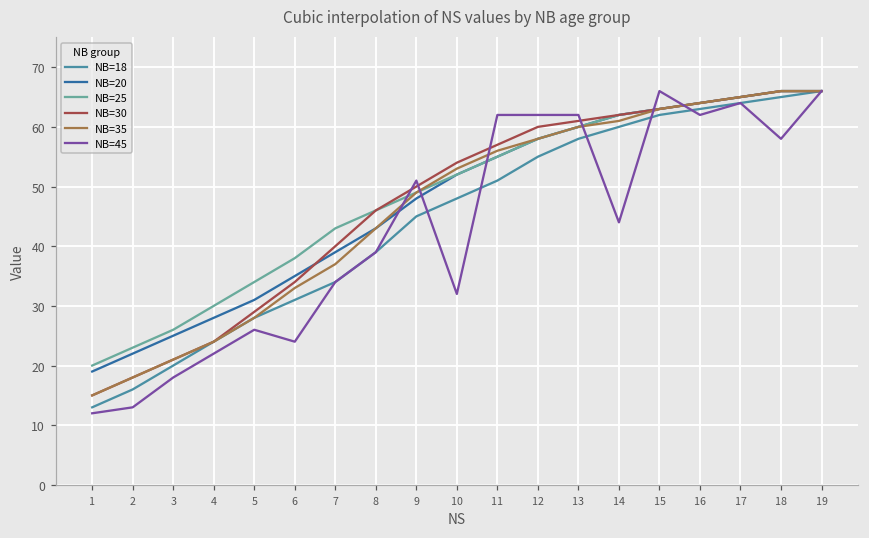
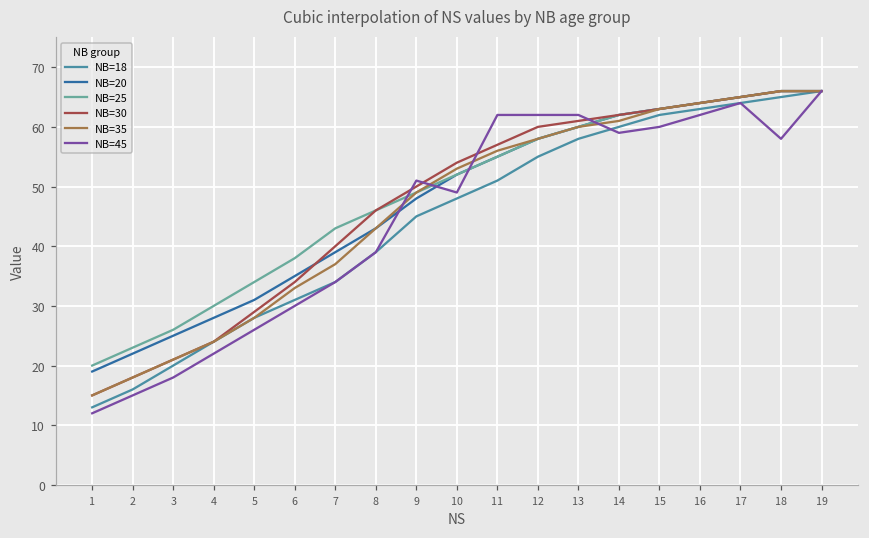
NB=45, 2: 13 -> 15
NB=45, 6: 24 -> 30
NB=45, 10: 32 -> 49
NB=45, 14: 44 -> 59
NB=45, 15: 66 -> 60
